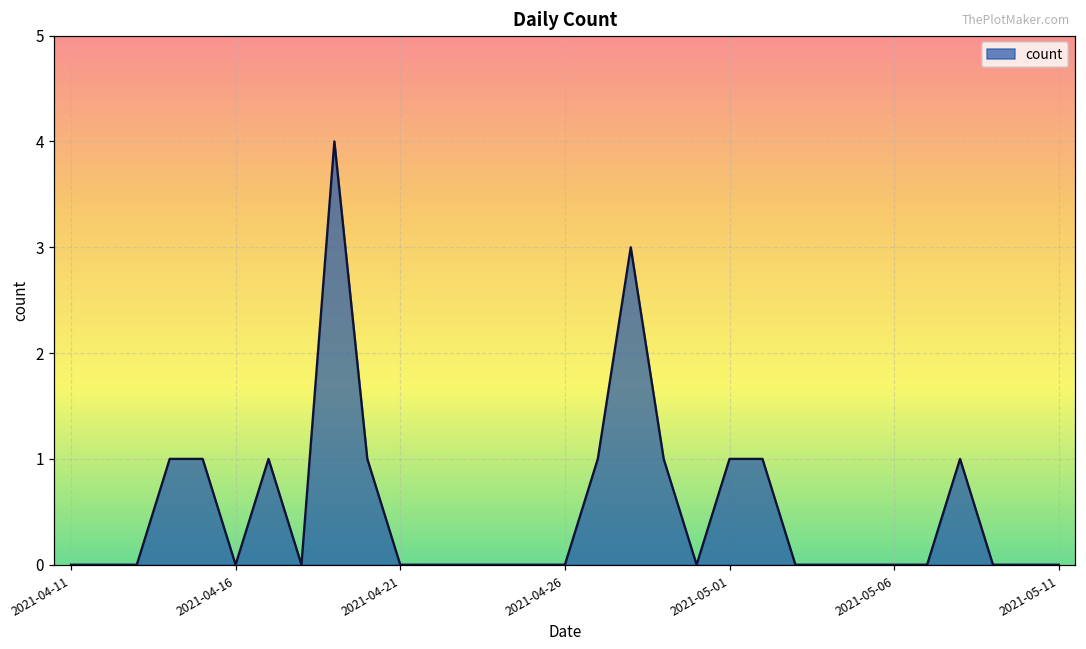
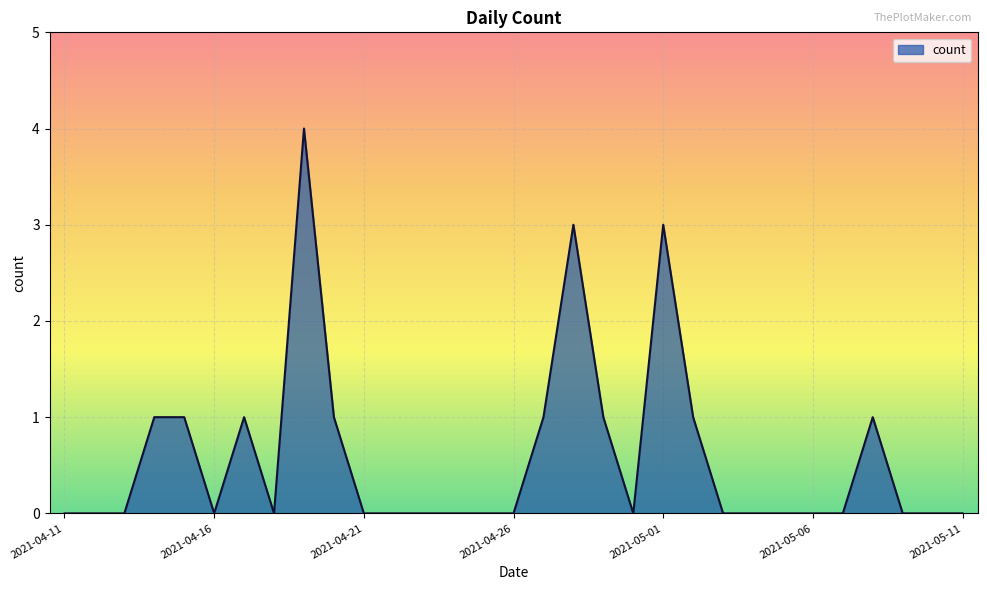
2021-05-01: 1 -> 3
